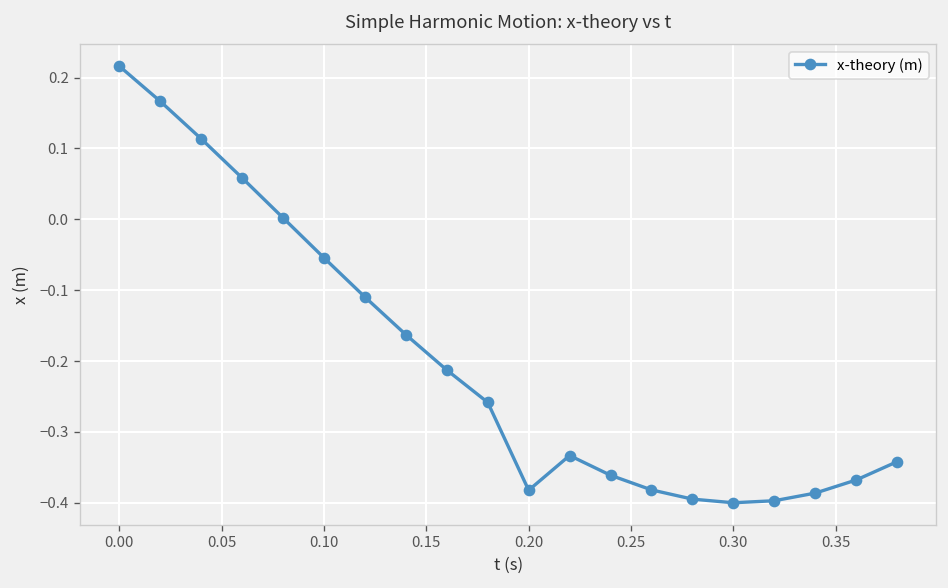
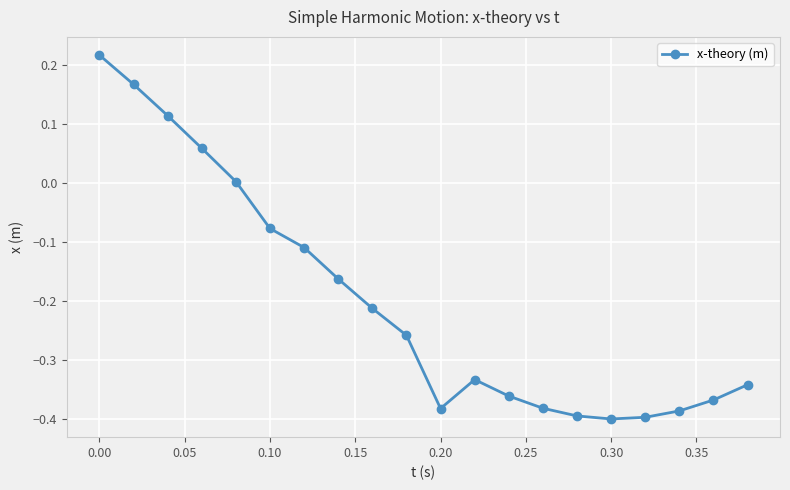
0.10: -0.05 -> -0.08
